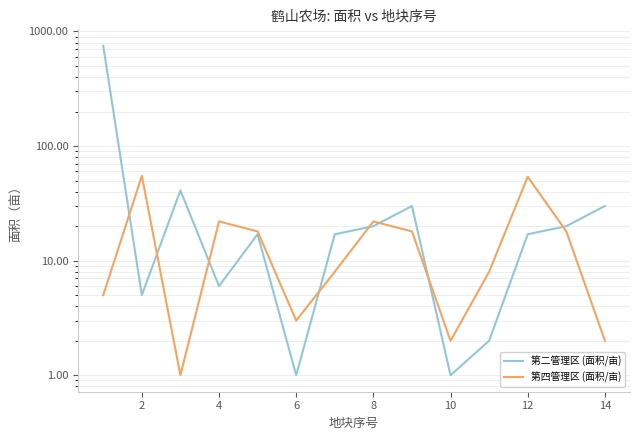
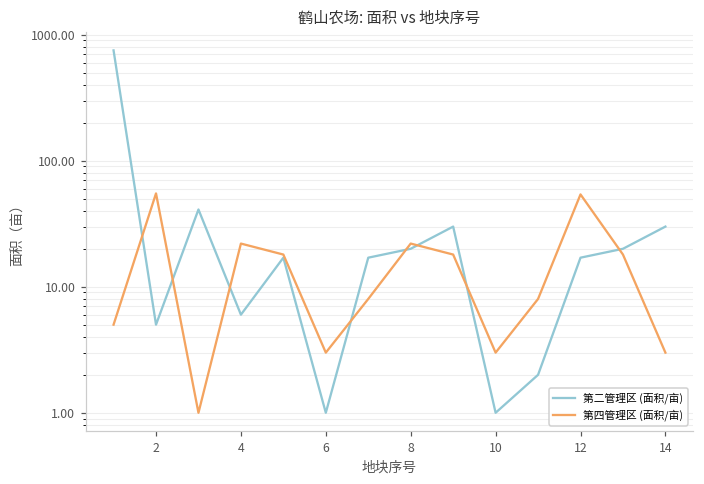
第四管理区 (面积/亩), 10: 2 -> 3
第四管理区 (面积/亩), 14: 2 -> 3
